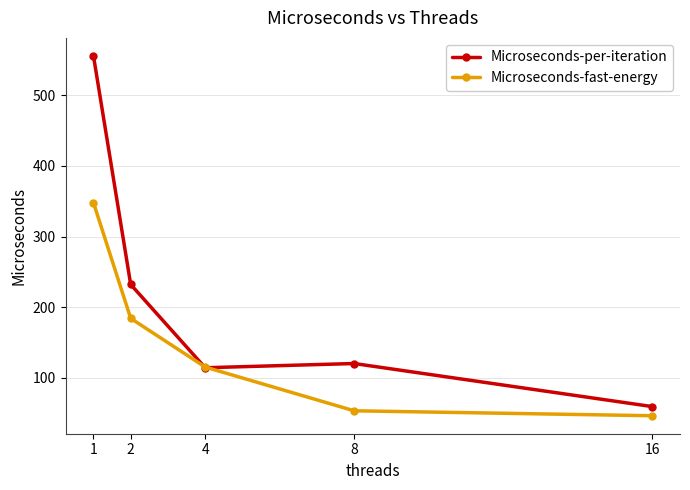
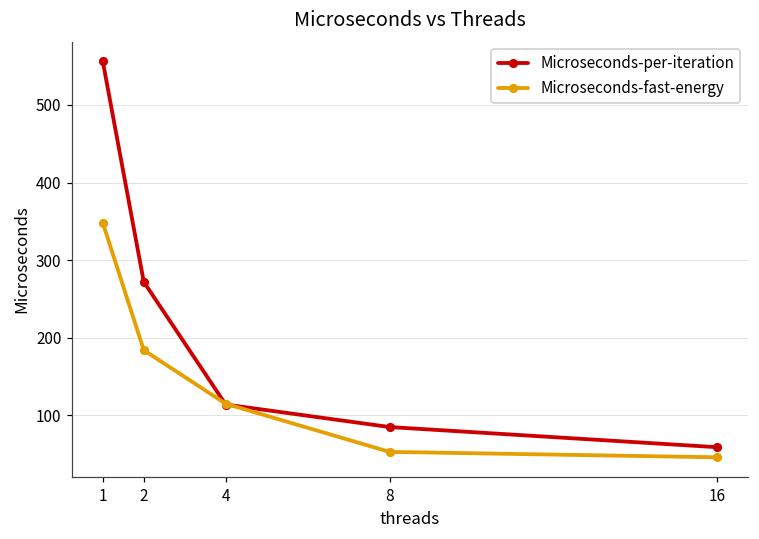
Microseconds-per-iteration, 2: 230 -> 270
Microseconds-per-iteration, 8: 120 -> 90
